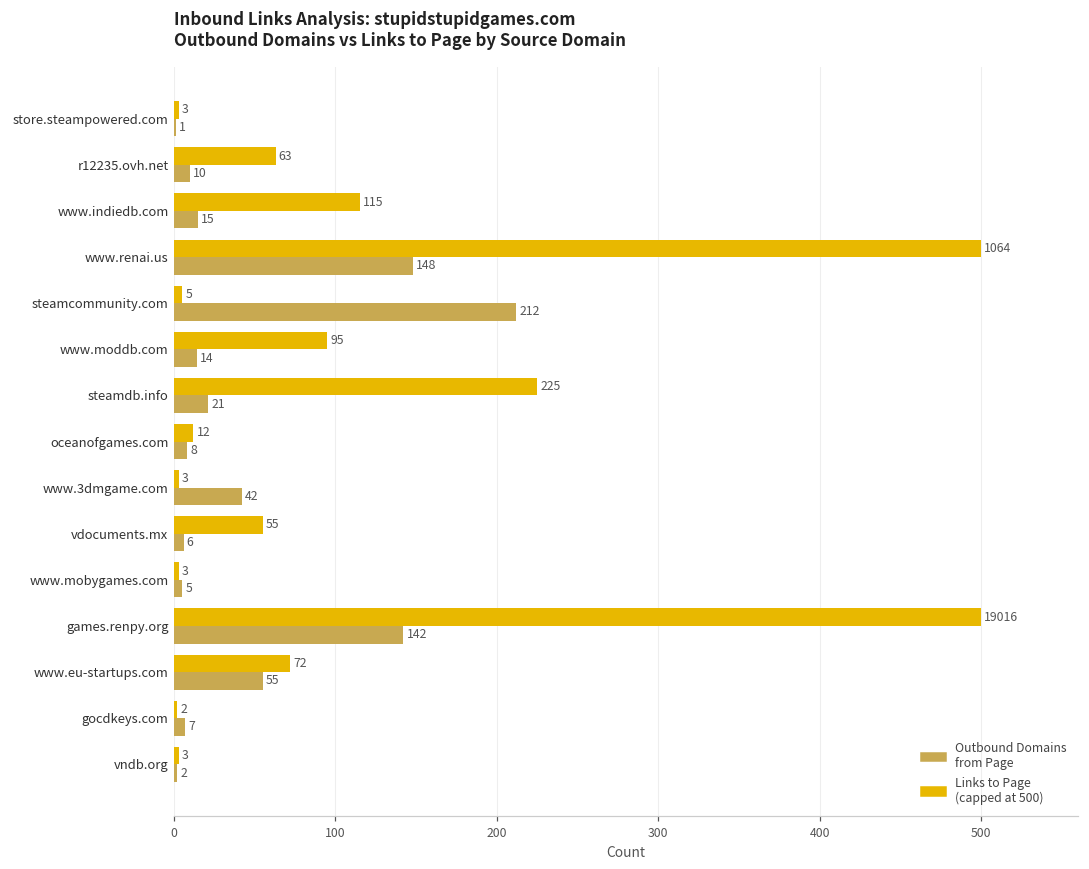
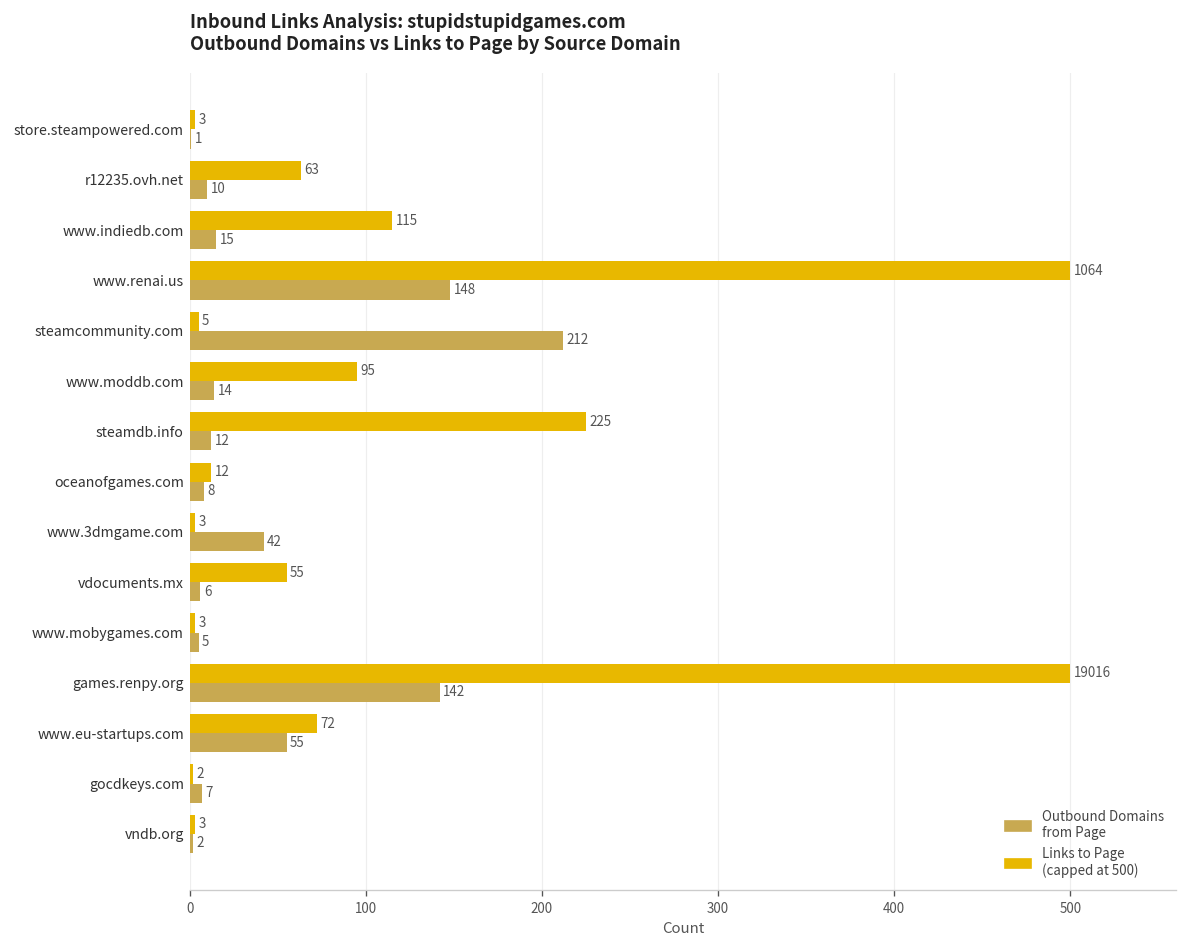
Outbound Domains from Page, steamdb.info: 21 -> 12
